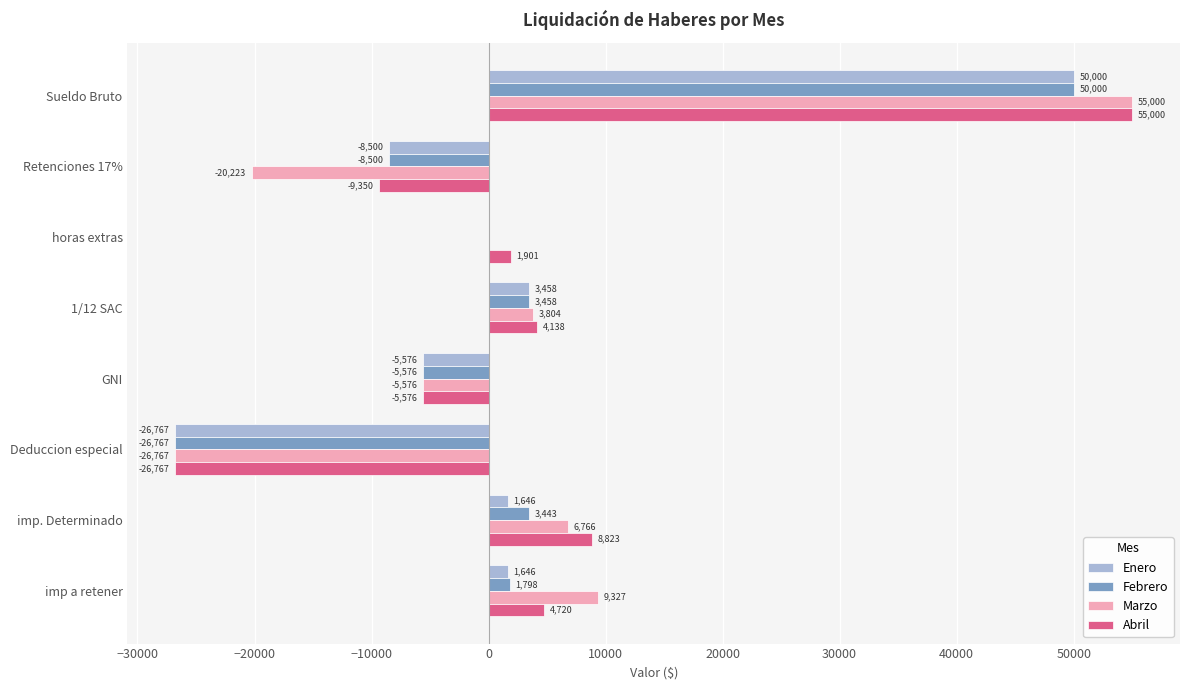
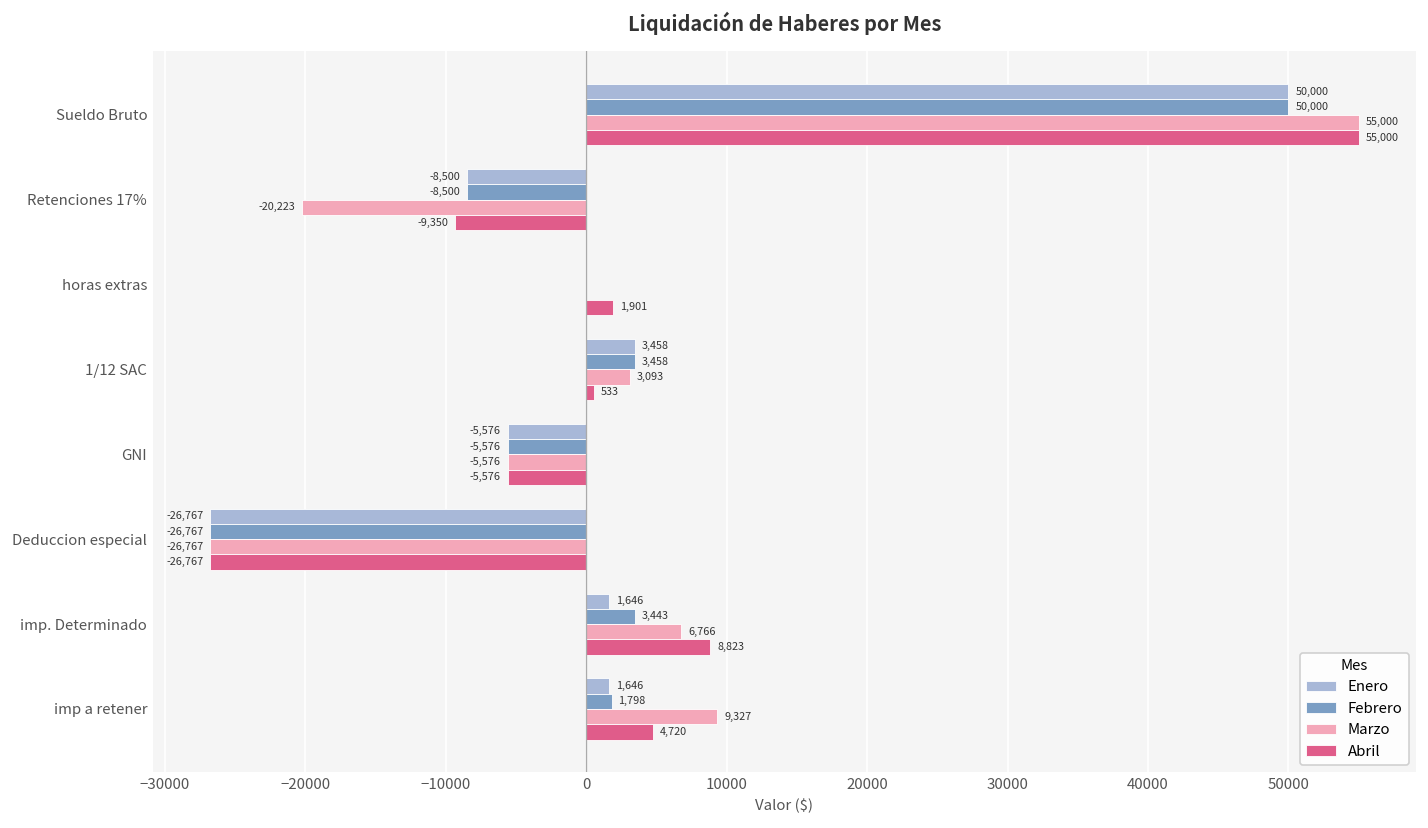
Marzo, 1/12 SAC: 3,804 -> 3,093
Abril, 1/12 SAC: 4,138 -> 533
